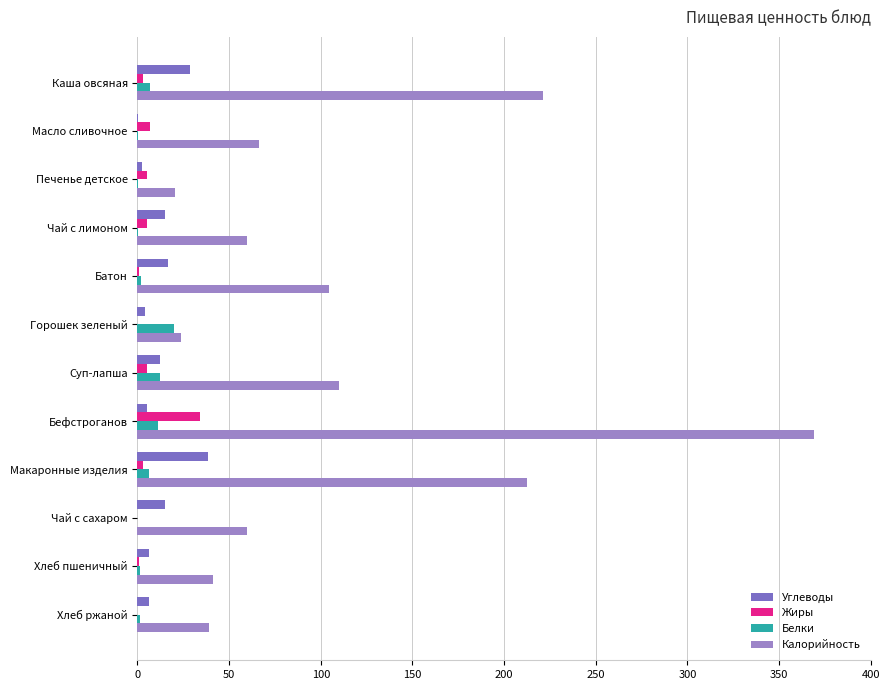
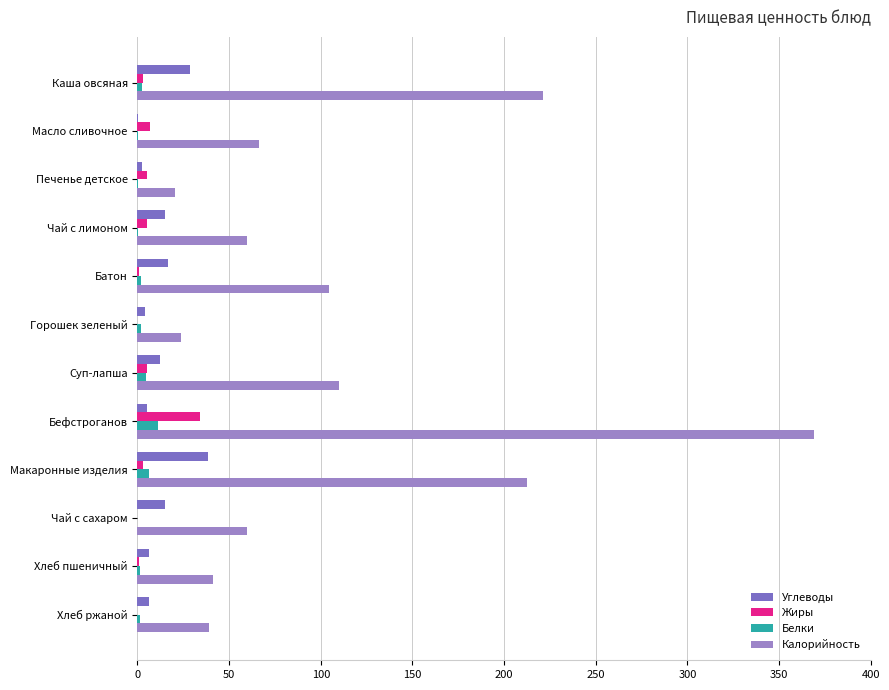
Белки, Каша овсяная: 7 -> 2
Белки, Горошек зеленый: 20 -> 2
Белки, Суп-лапша: 12 -> 4
